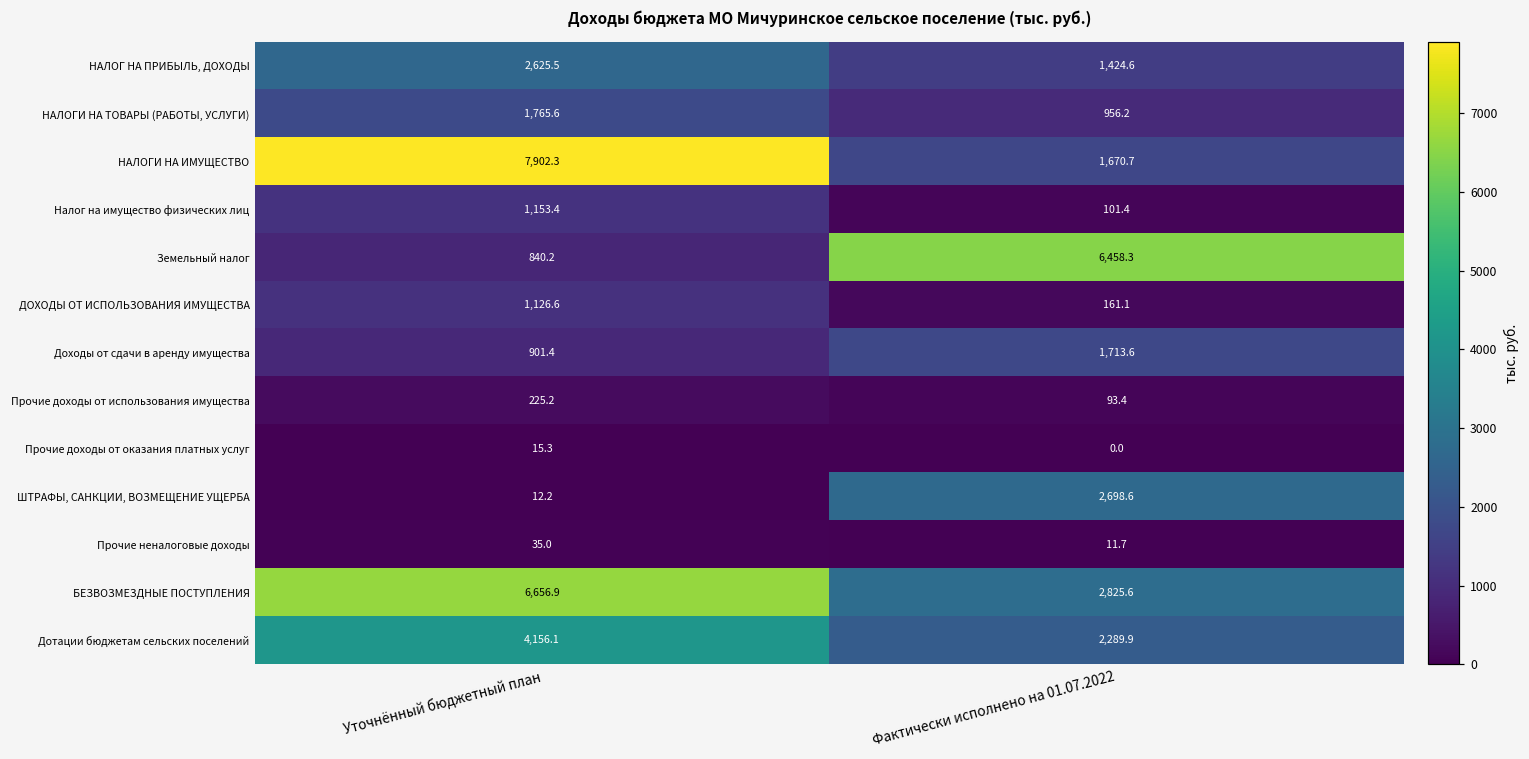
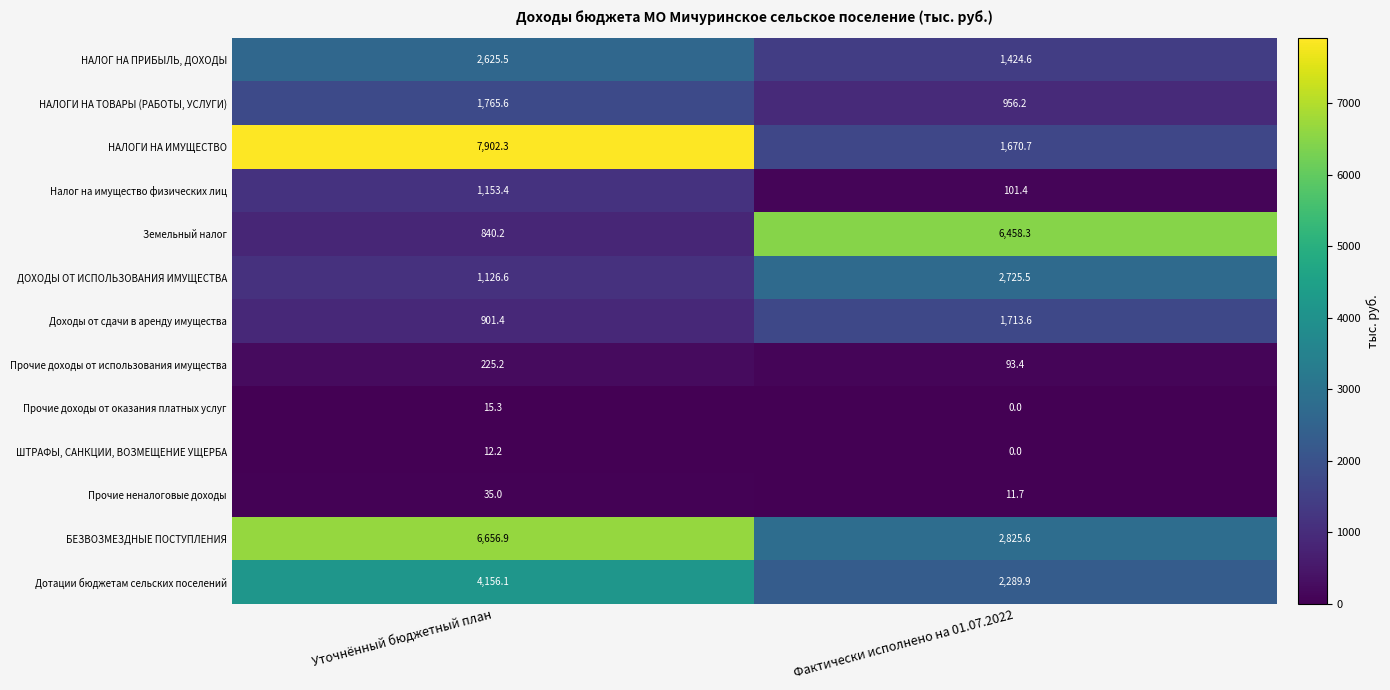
ДОХОДЫ ОТ ИСПОЛЬЗОВАНИЯ ИМУЩЕСТВА, Фактически исполнено на 01.07.2022: 161.1 -> 2,725.5
ШТРАФЫ, САНКЦИИ, ВОЗМЕЩЕНИЕ УЩЕРБА, Фактически исполнено на 01.07.2022: 2,698.6 -> 0.0
